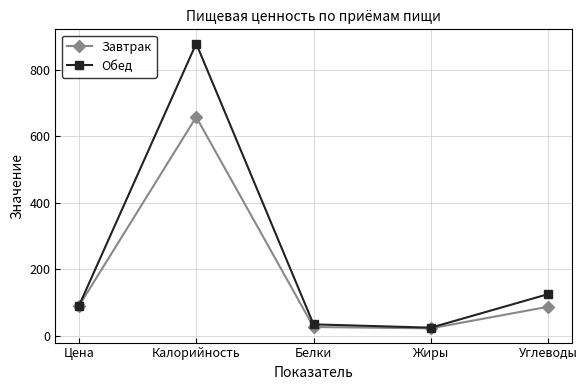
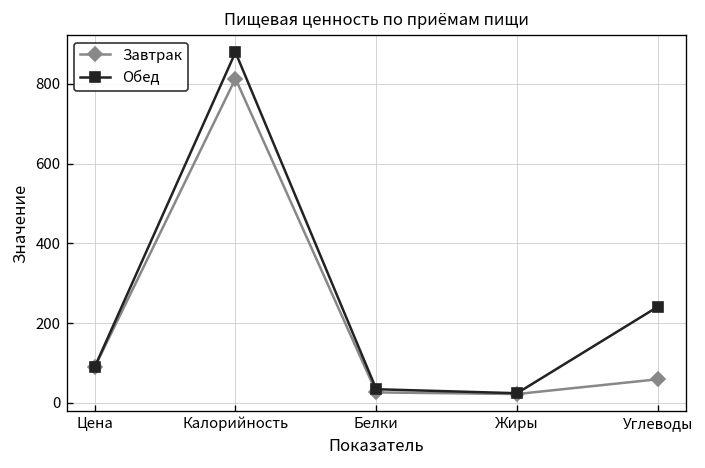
Завтрак, Калорийность: 660 -> 810
Завтрак, Углеводы: 90 -> 60
Обед, Углеводы: 130 -> 240
